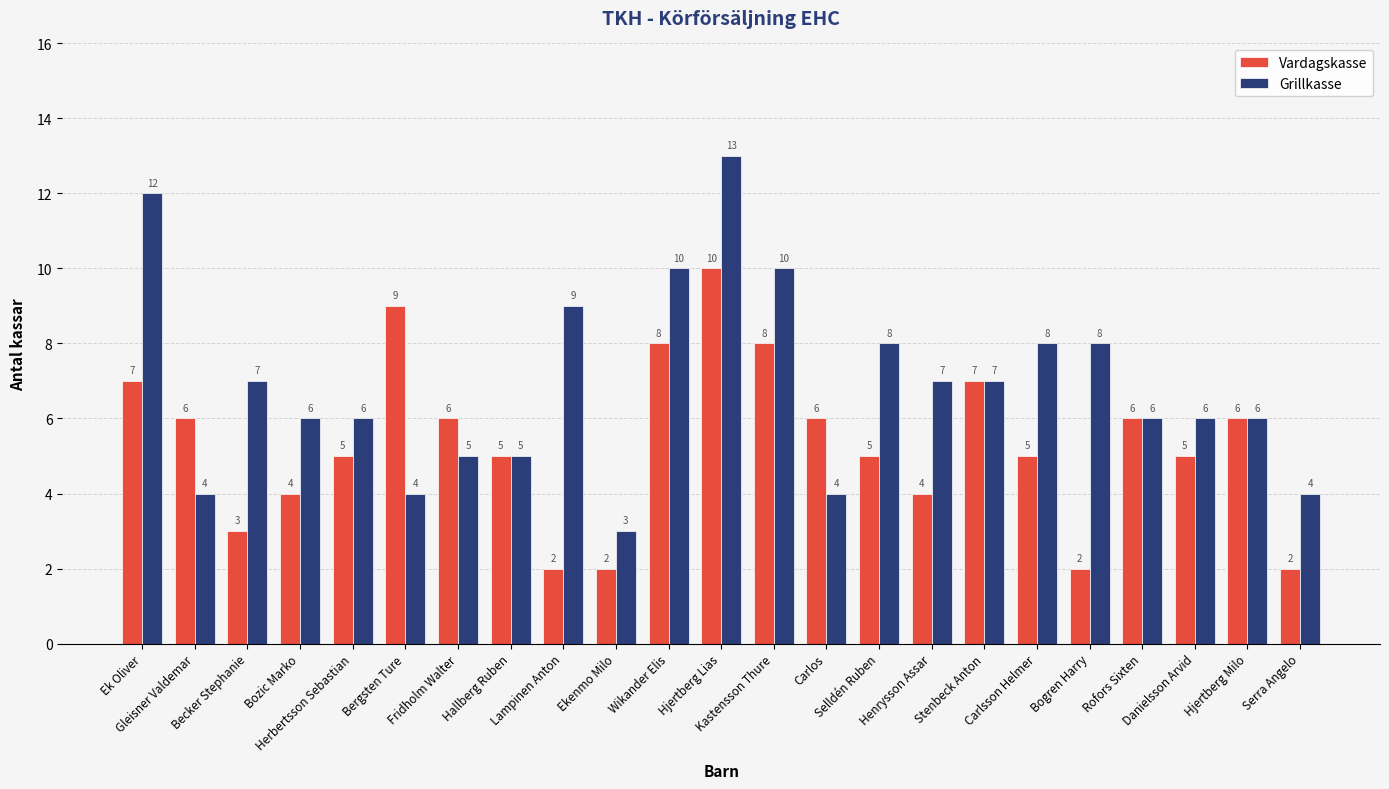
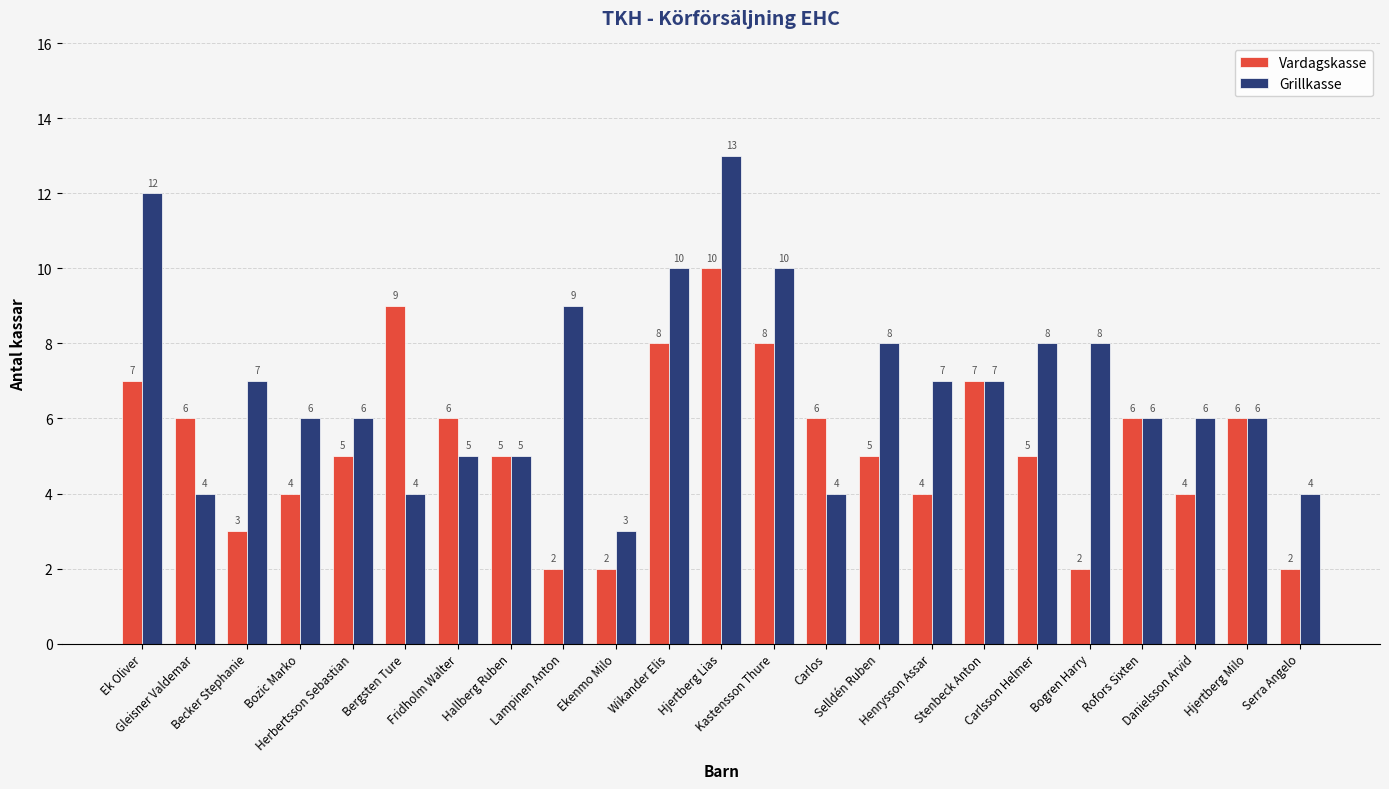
Vardagskasse, Danielsson Arvid: 5 -> 4
